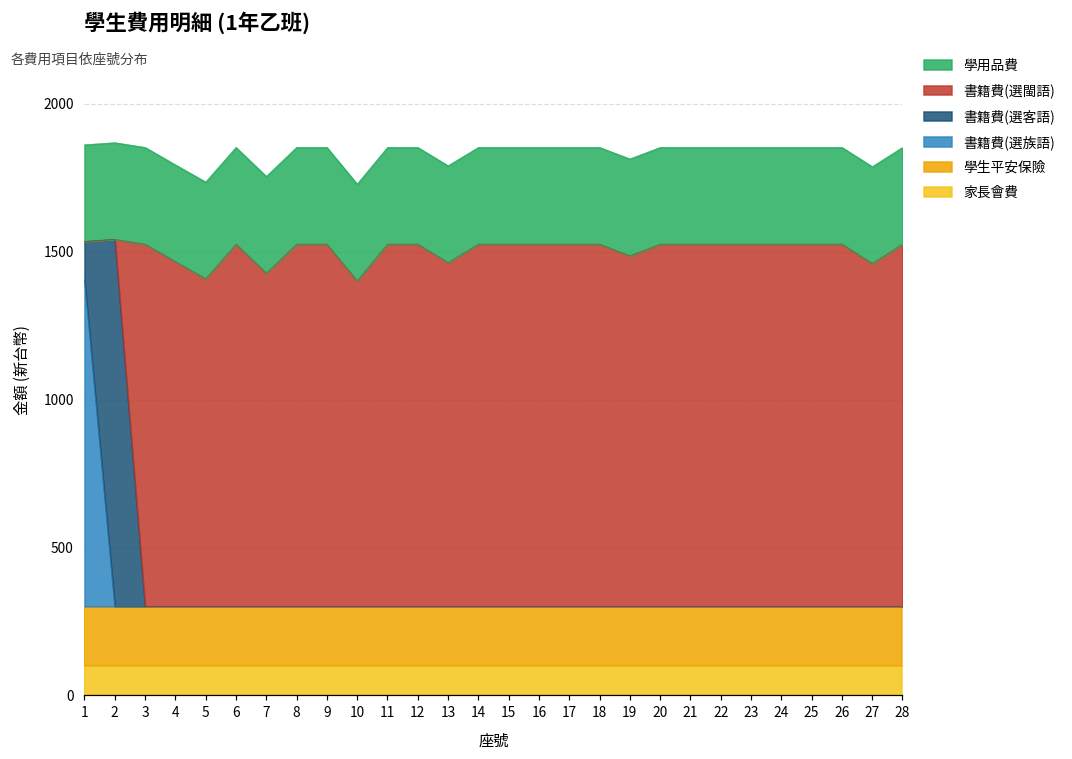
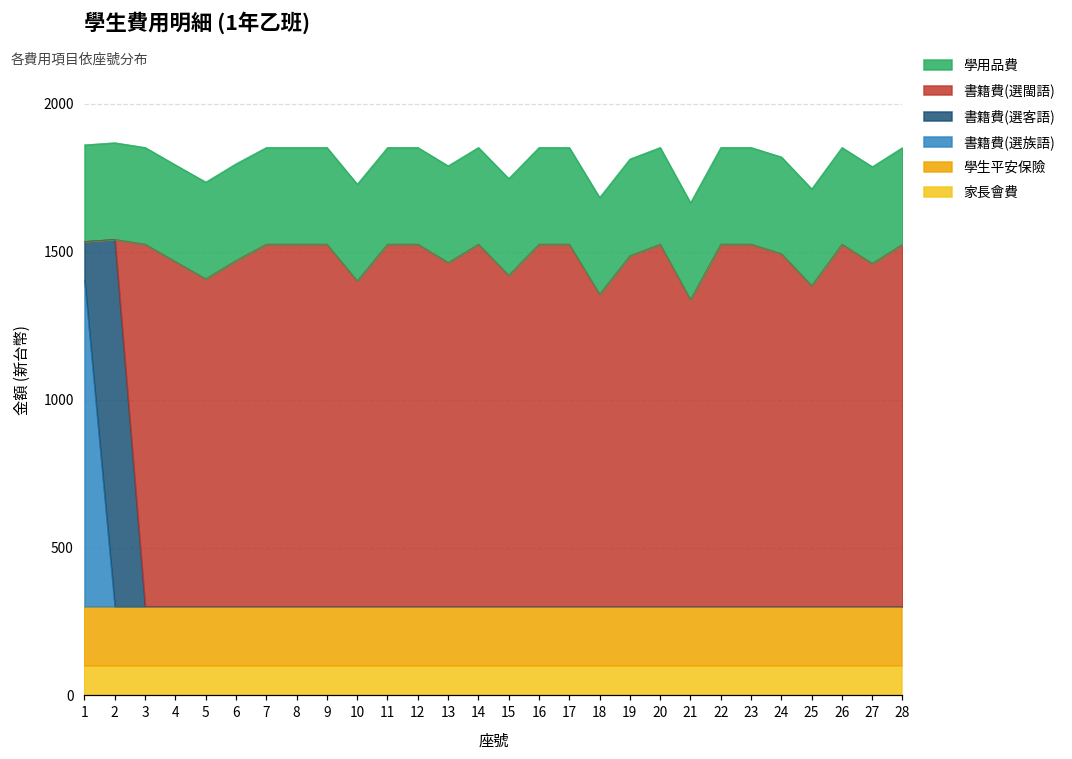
書籍費(選閩語), 6: 1230 -> 1170
書籍費(選閩語), 7: 1130 -> 1230
書籍費(選閩語), 15: 1230 -> 1120
書籍費(選閩語), 18: 1230 -> 1060
書籍費(選閩語), 21: 1230 -> 1040
書籍費(選閩語), 24: 1230 -> 1190
書籍費(選閩語), 25: 1230 -> 1090
